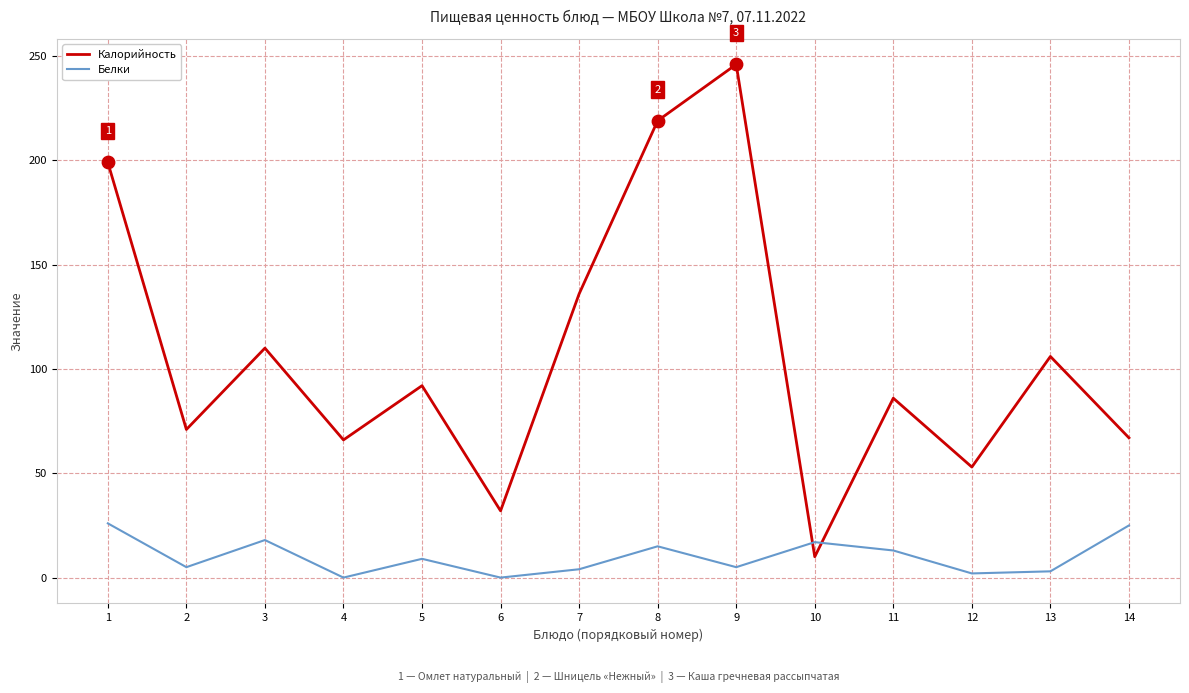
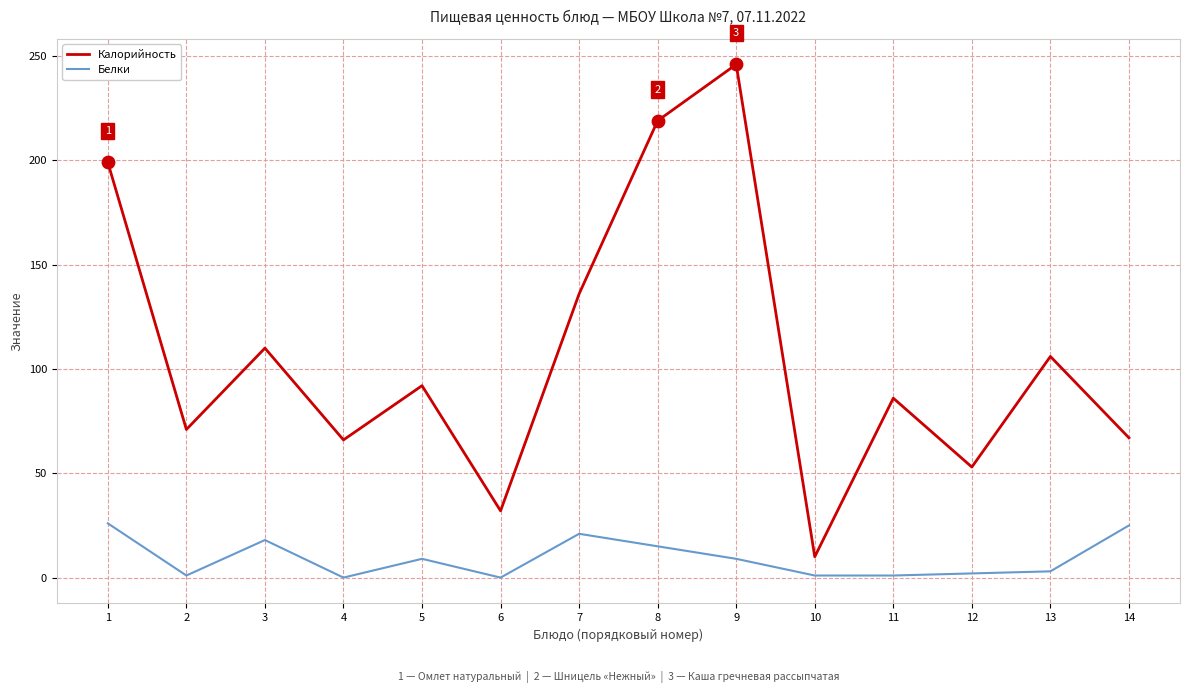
Белки, 2: 5 -> 1
Белки, 7: 4 -> 21
Белки, 9: 5 -> 9
Белки, 10: 17 -> 1
Белки, 11: 13 -> 1
